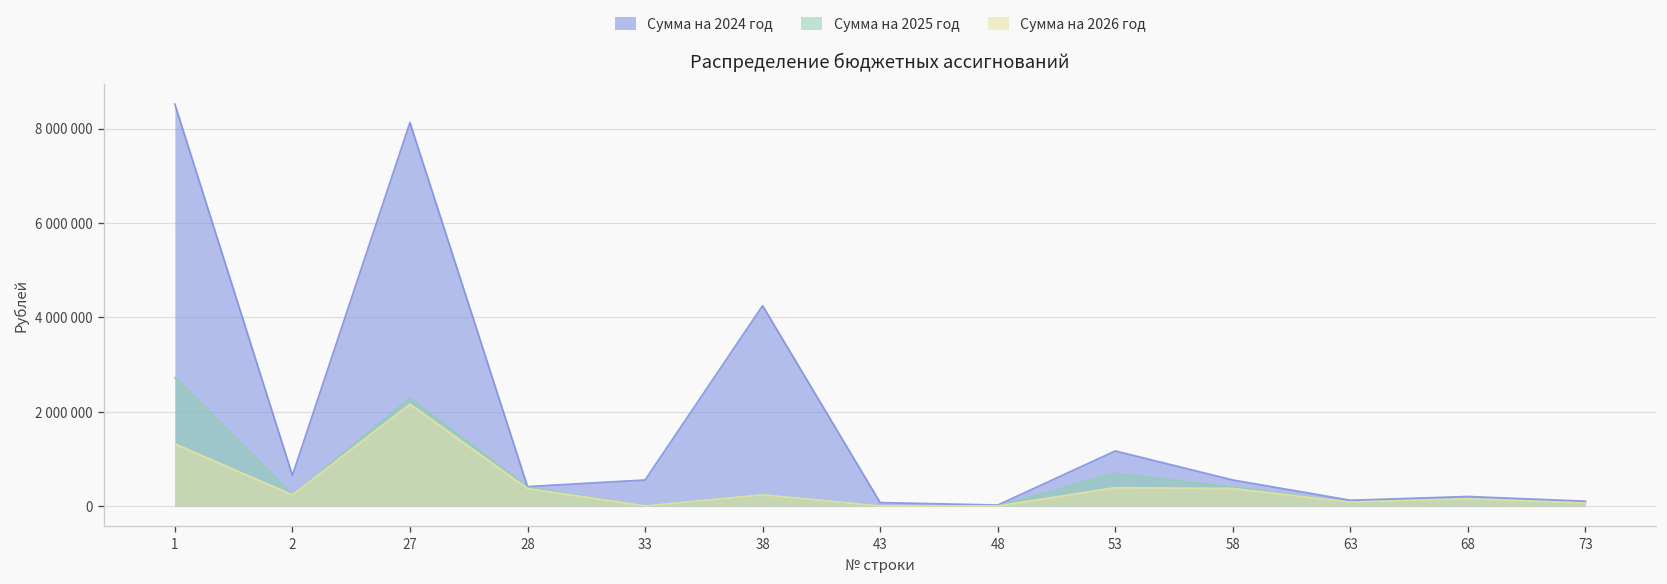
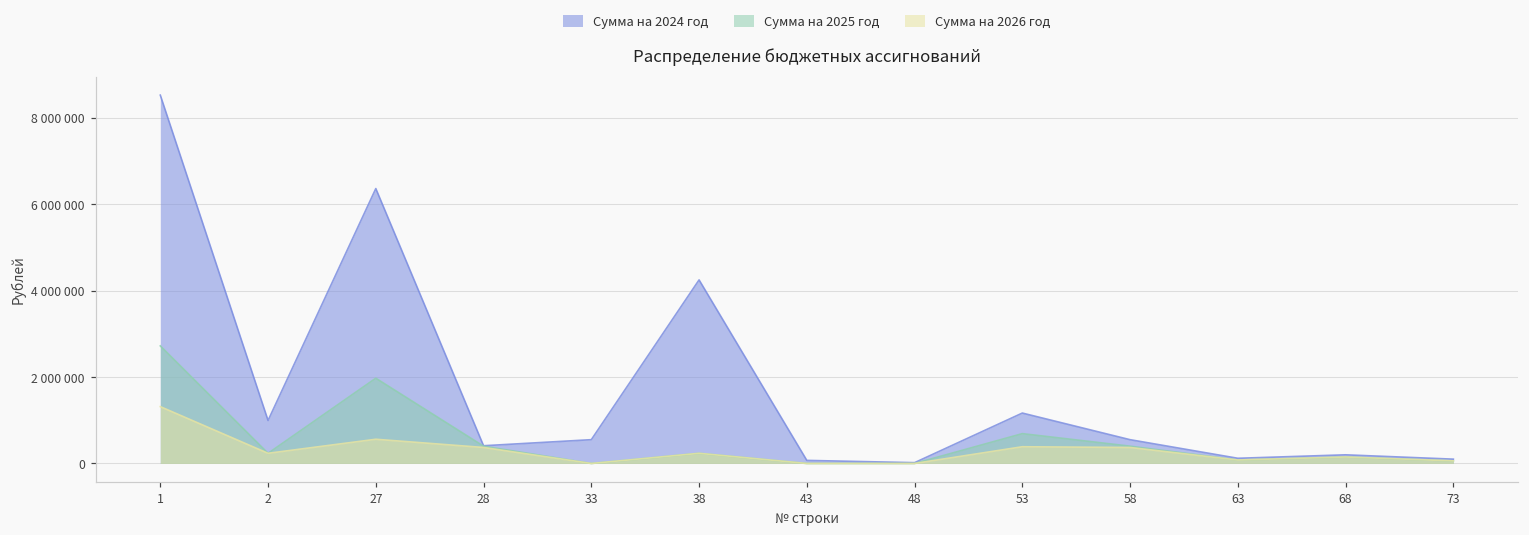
Сумма на 2024 год, 2: 600000 -> 1000000
Сумма на 2024 год, 27: 8100000 -> 6400000
Сумма на 2025 год, 27: 2300000 -> 2000000
Сумма на 2026 год, 27: 2200000 -> 600000
